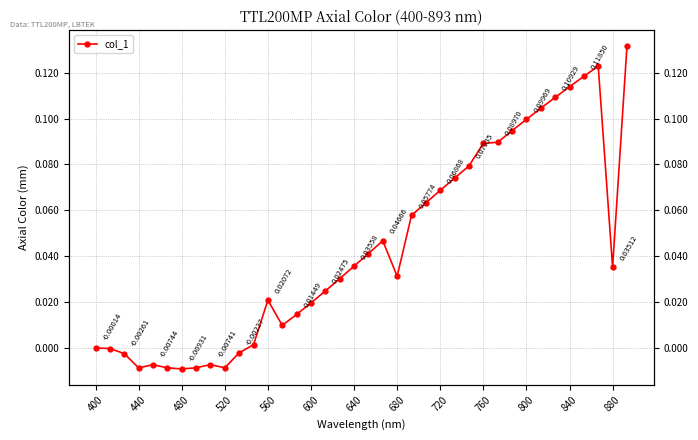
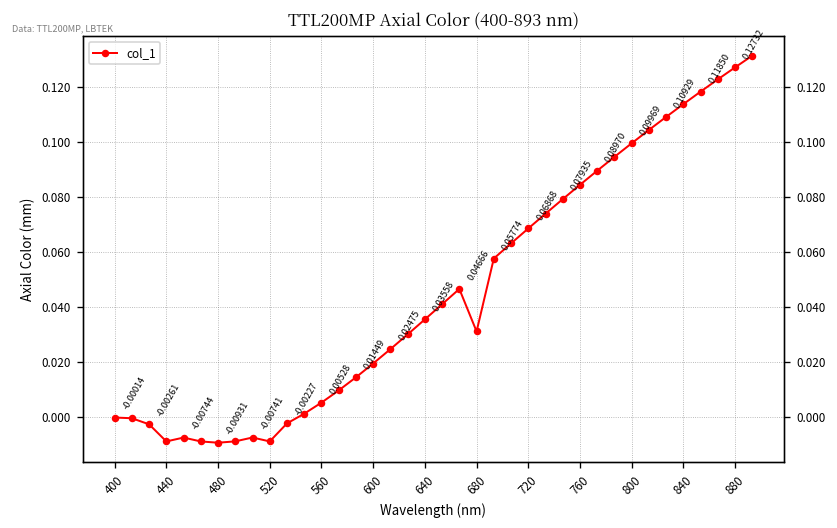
560: 0.02072 -> 0.00528
760: 0.089 -> 0.085
880: 0.03512 -> 0.12732
